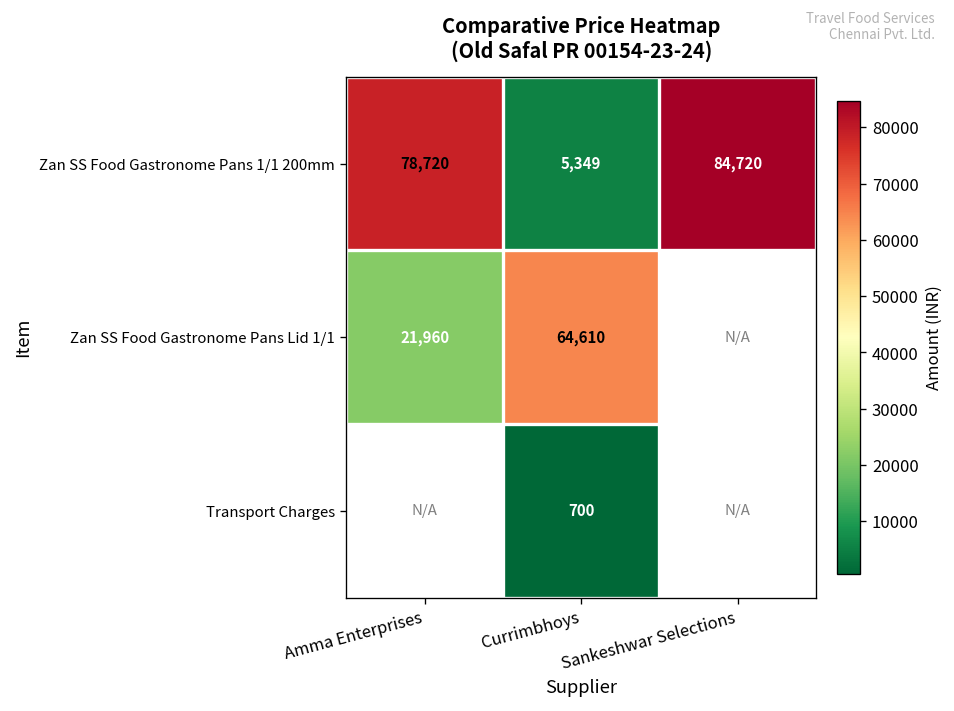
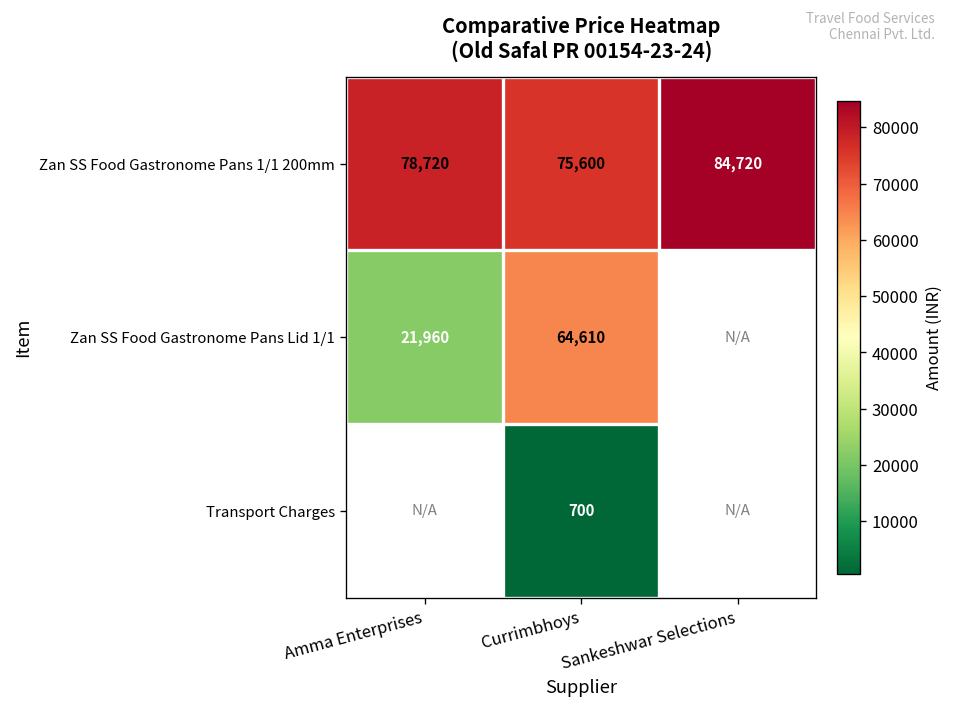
Zan SS Food Gastronome Pans 1/1 200mm, Currimbhoys: 5,349 -> 75,600
